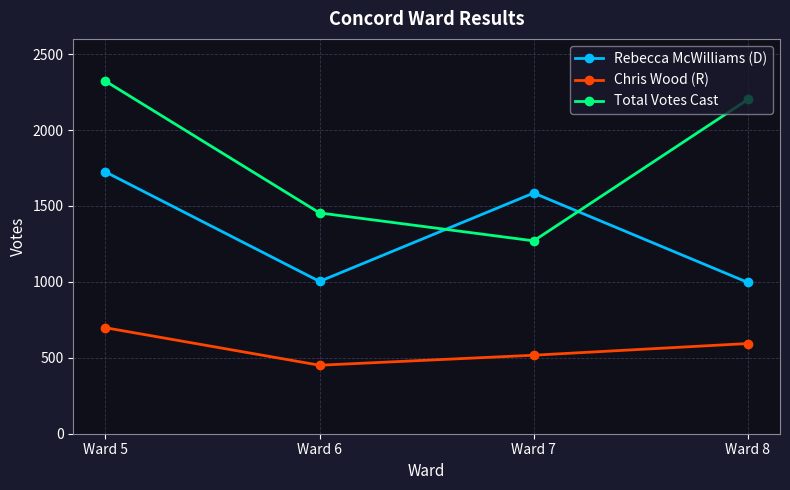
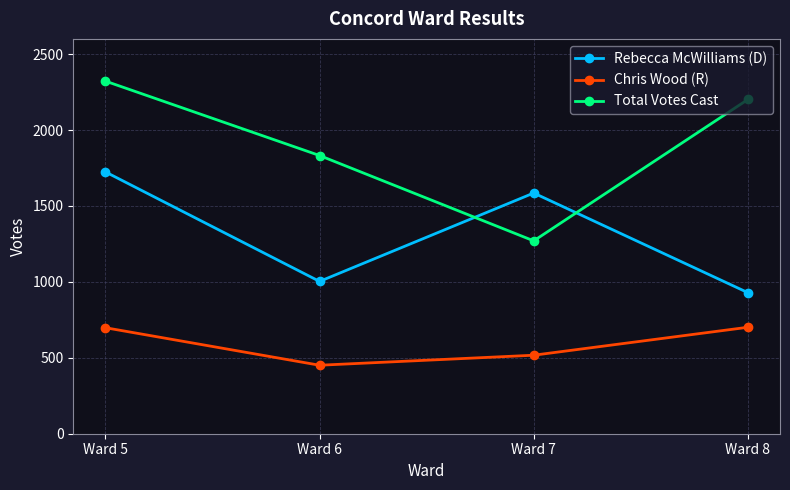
Total Votes Cast, Ward 6: 1450 -> 1830
Rebecca McWilliams (D), Ward 8: 1000 -> 930
Chris Wood (R), Ward 8: 590 -> 700
